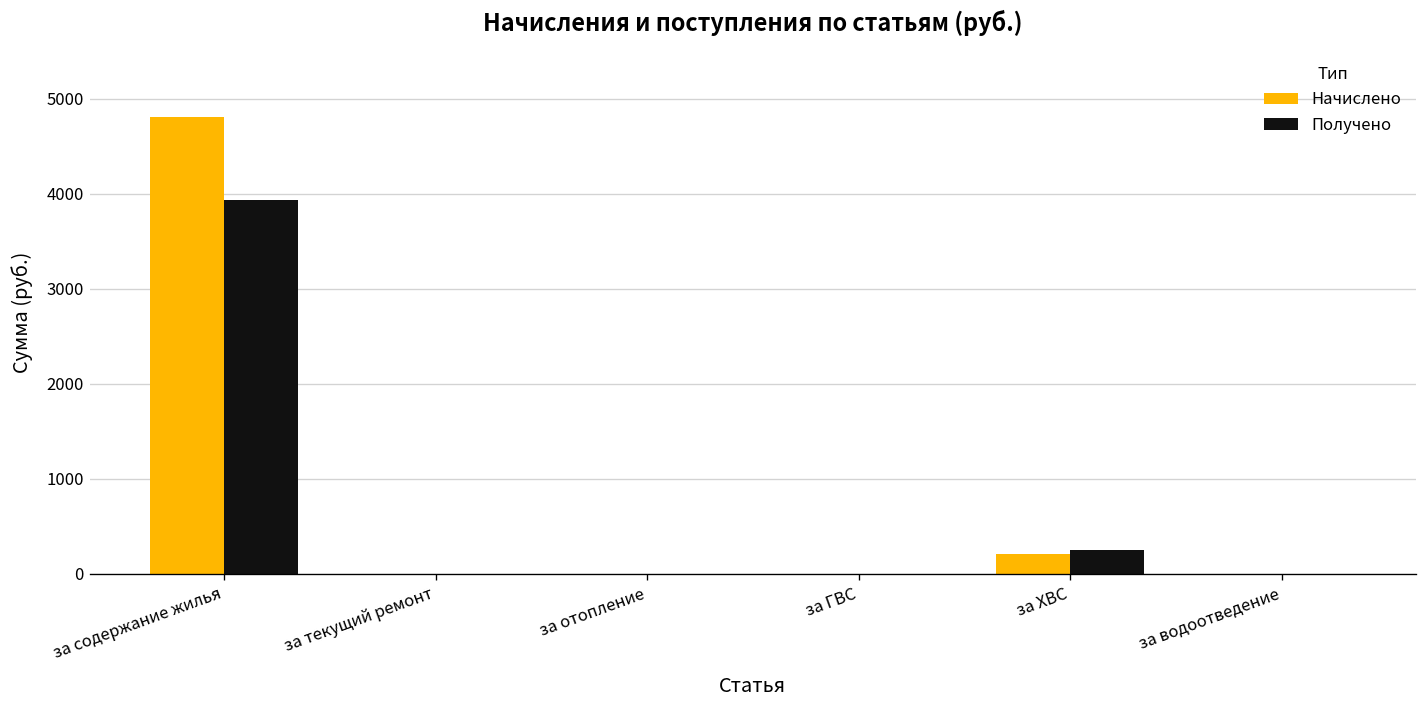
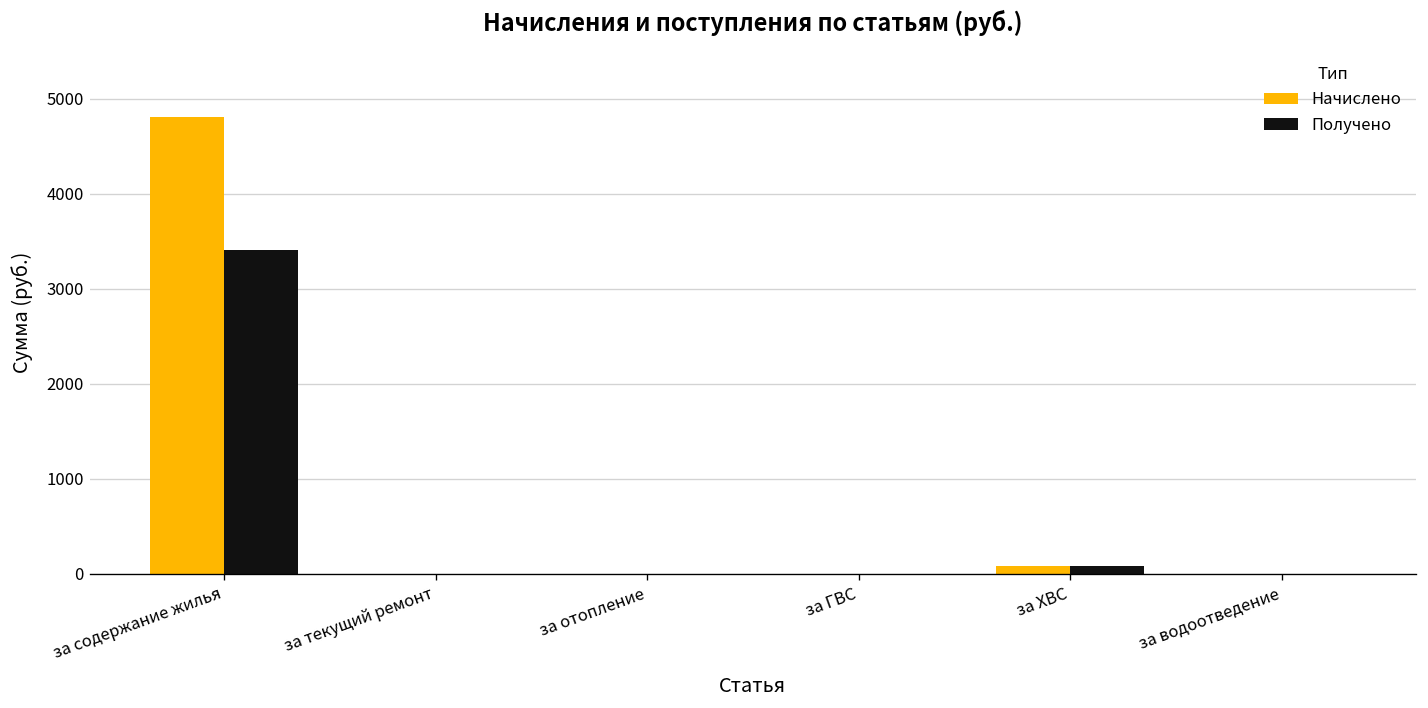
Получено, за содержание жилья: 3900 -> 3400
Начислено, за ХВС: 200 -> 100
Получено, за ХВС: 300 -> 100
